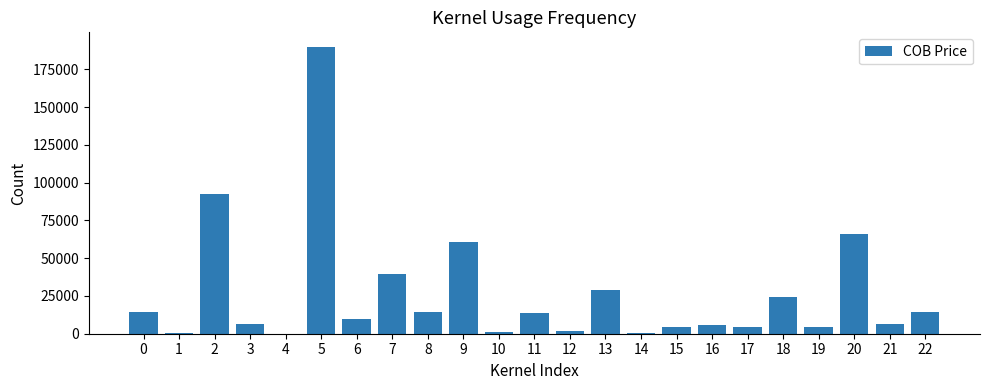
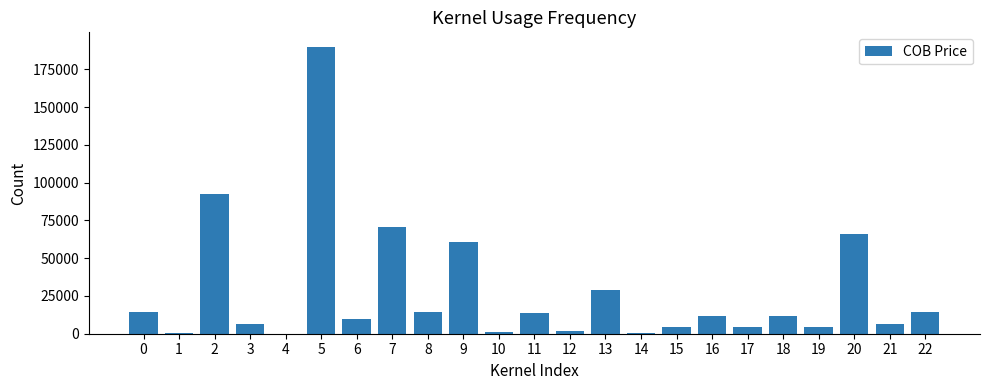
7: 40000 -> 70000
16: 6000 -> 12000
18: 24000 -> 12000
